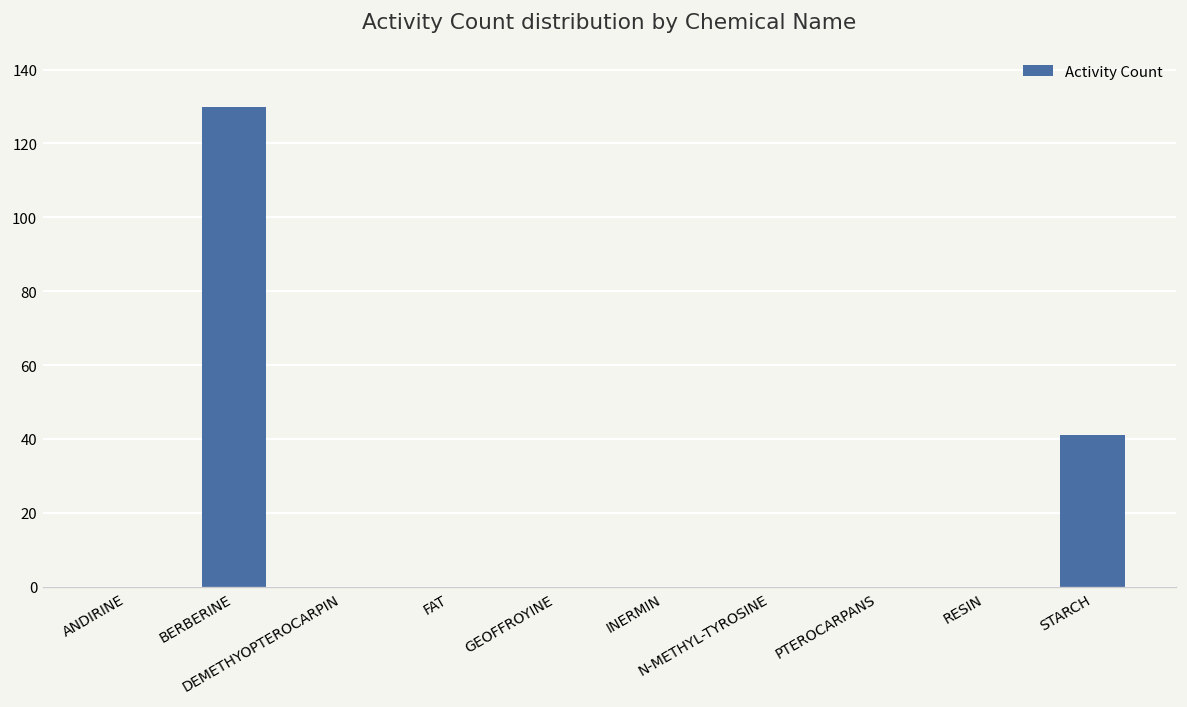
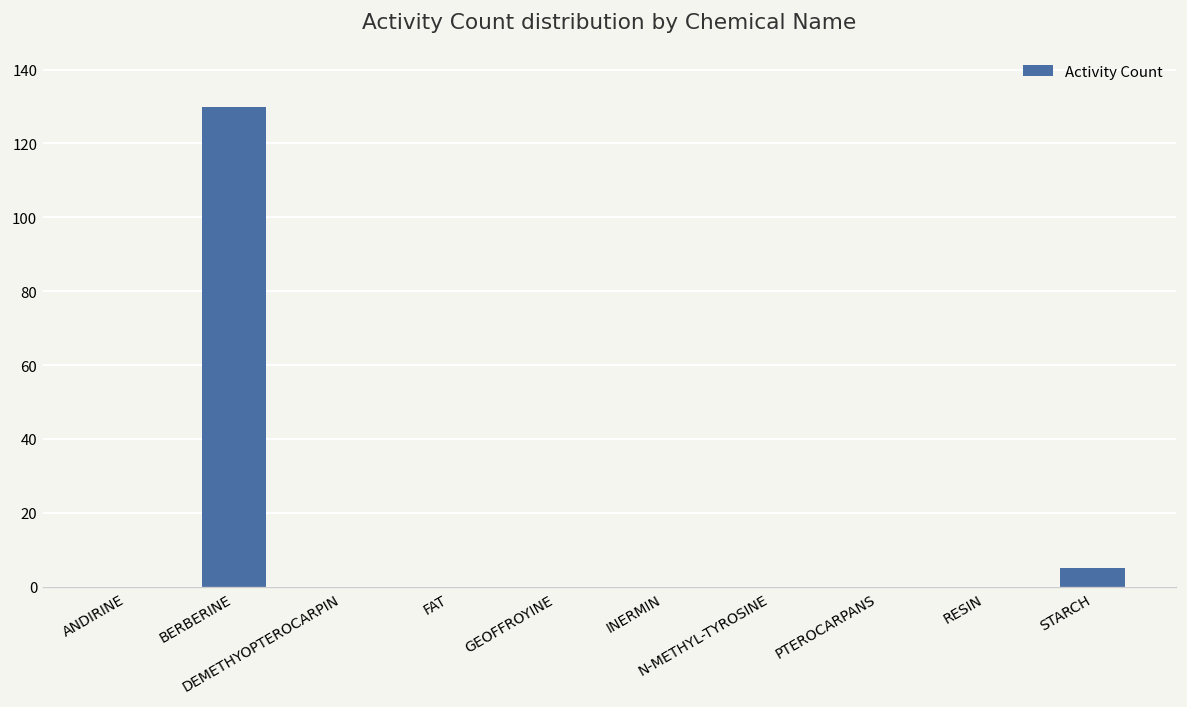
STARCH: 41 -> 5
